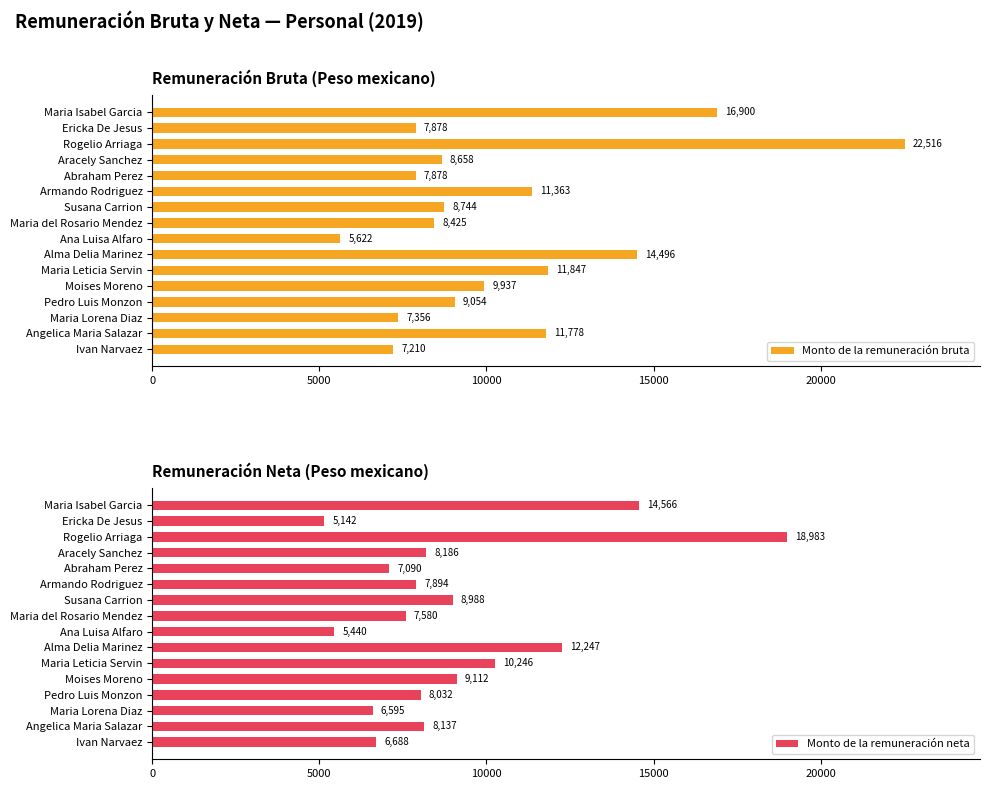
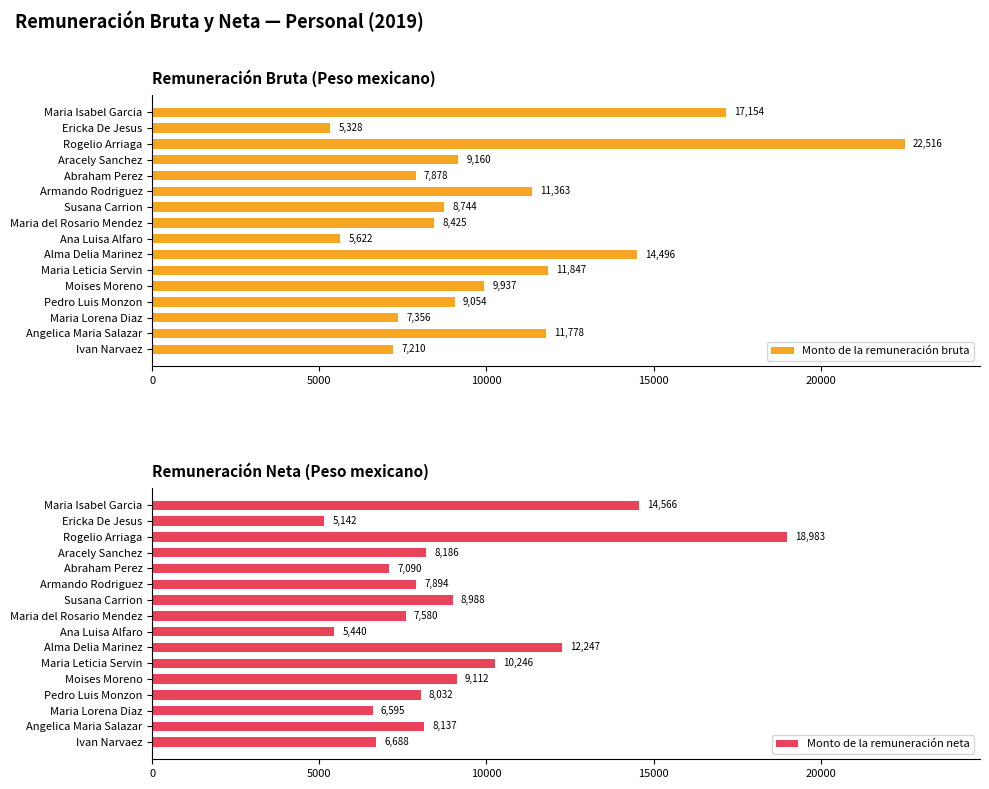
Remuneración Bruta (Peso mexicano), Maria Isabel Garcia: 16,900 -> 17,154
Remuneración Bruta (Peso mexicano), Ericka De Jesus: 7,878 -> 5,328
Remuneración Bruta (Peso mexicano), Aracely Sanchez: 8,658 -> 9,160
